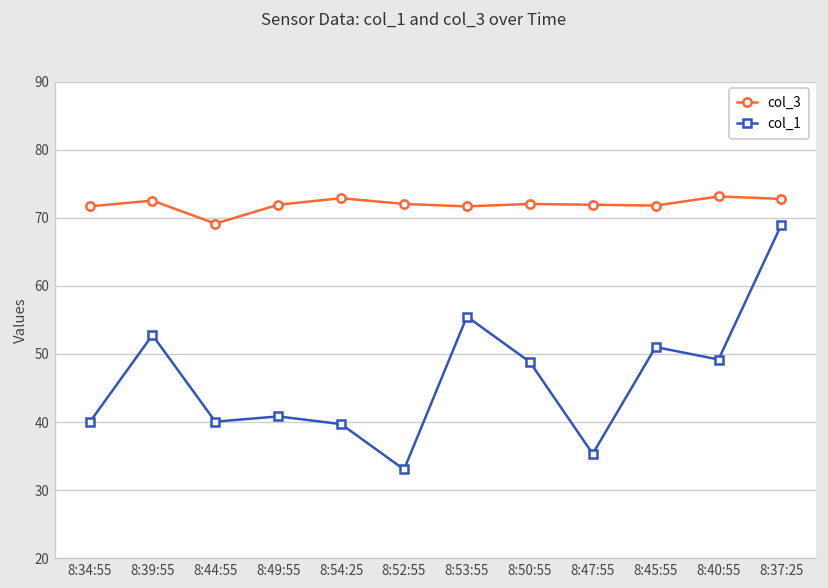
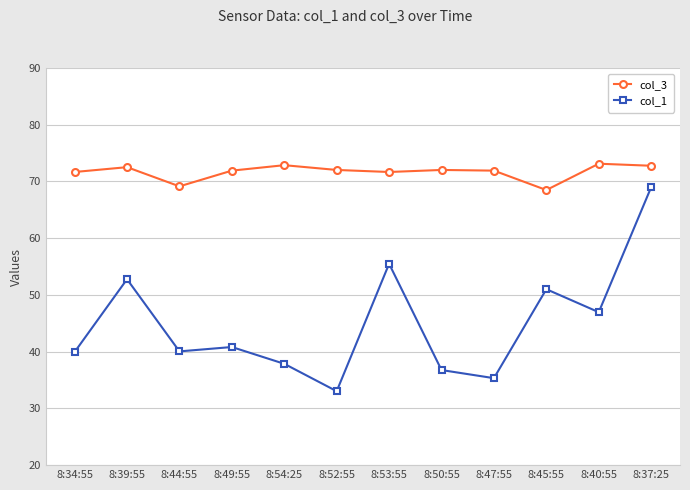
col_1, 8:54:25: 40 -> 38
col_1, 8:50:55: 49 -> 37
col_3, 8:45:55: 72 -> 68
col_1, 8:40:55: 49 -> 47
